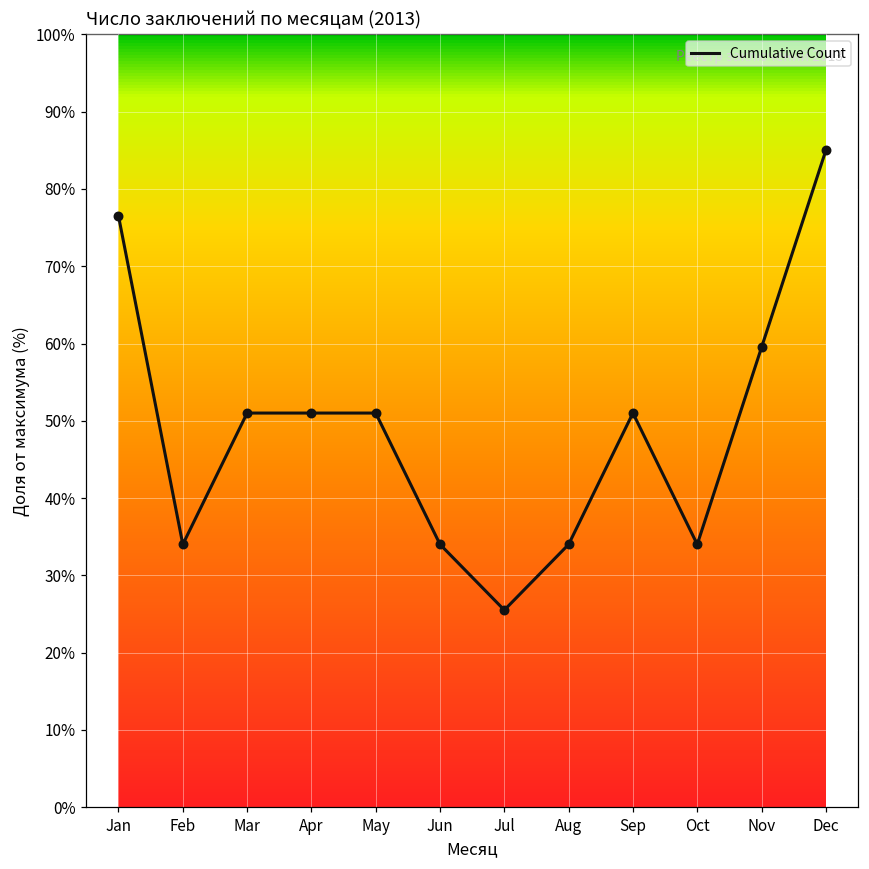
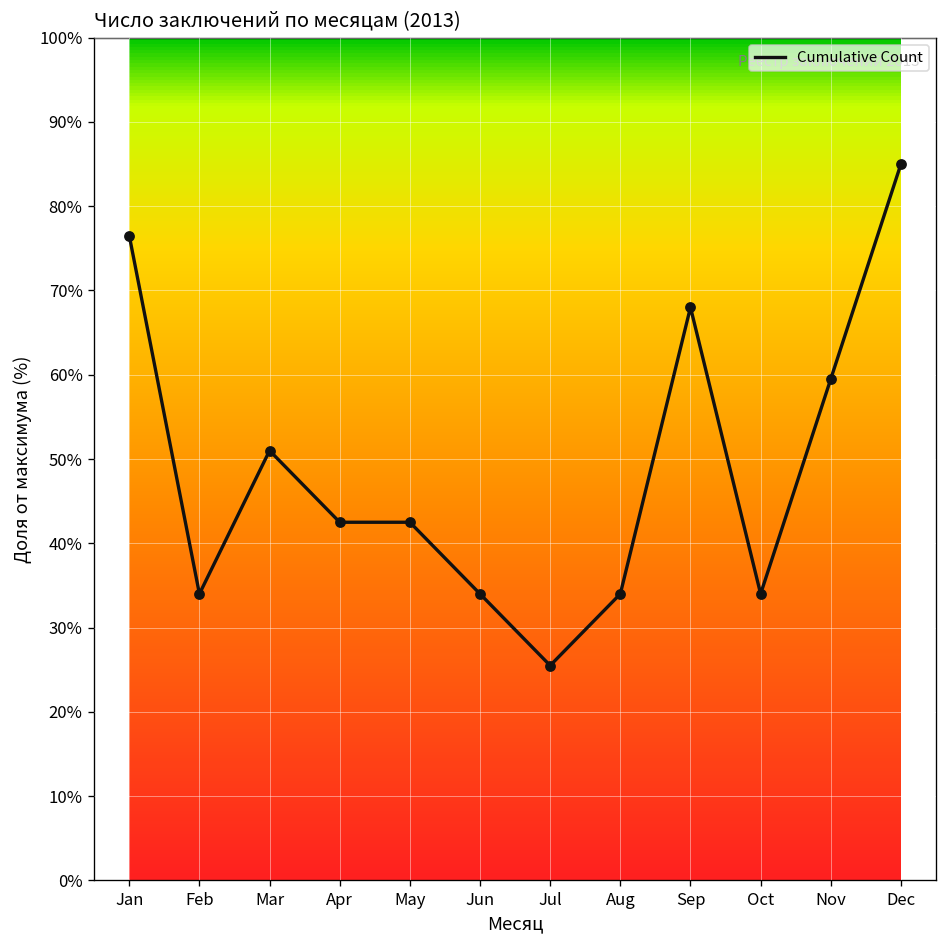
Apr: 51% -> 43%
May: 51% -> 43%
Sep: 51% -> 68%
